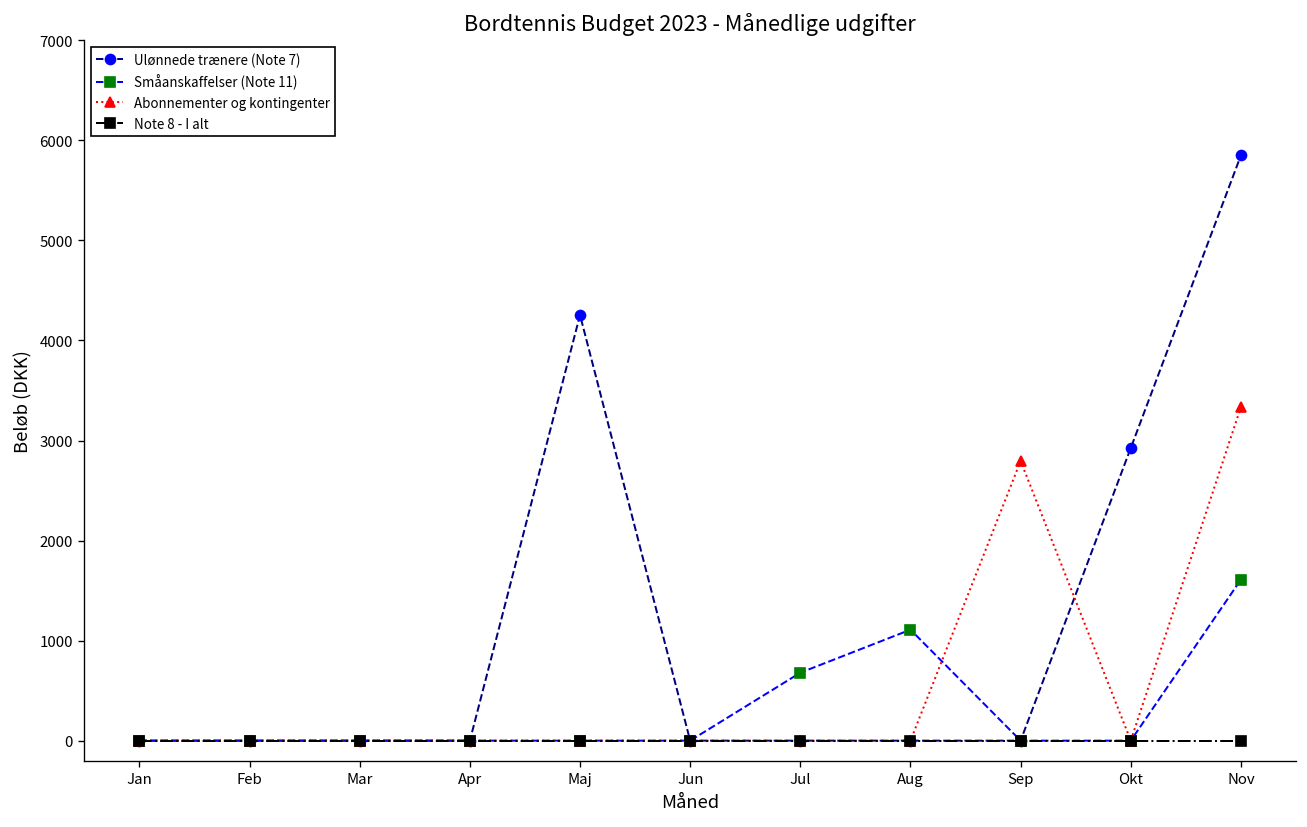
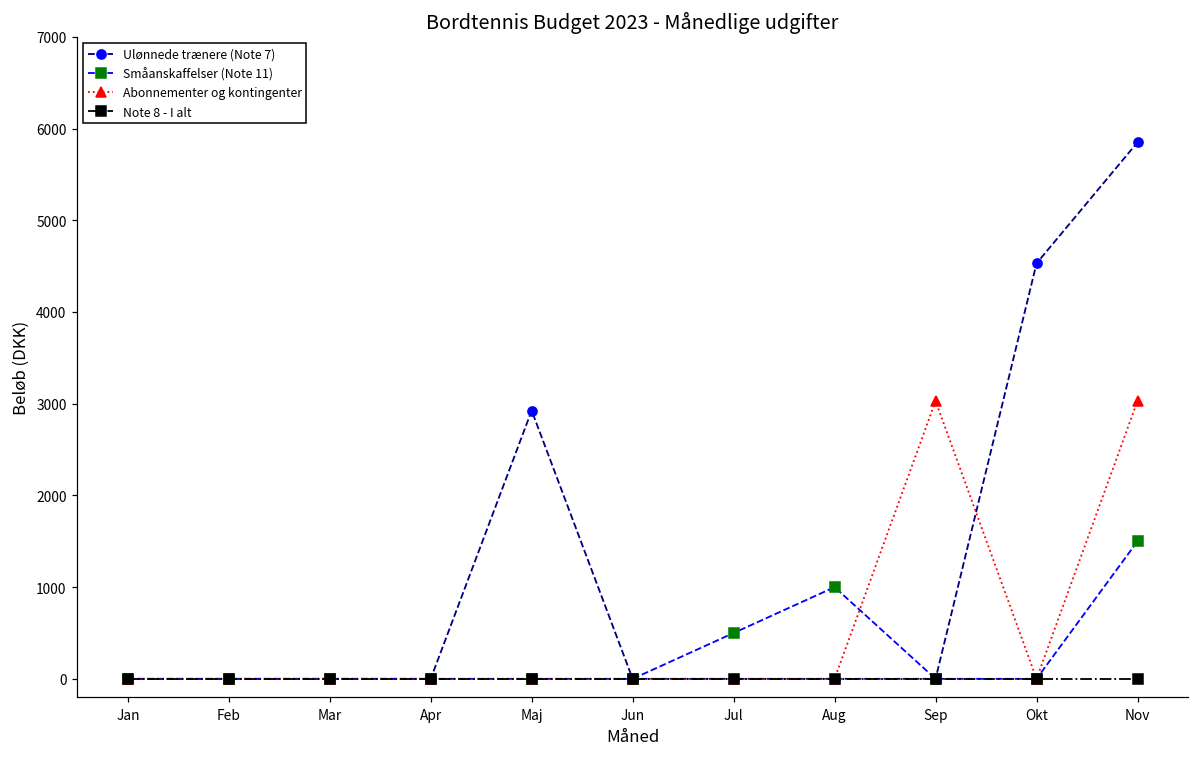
Ulønnede trænere (Note 7), Maj: 4300 -> 2900
Småanskaffelser (Note 11), Jul: 700 -> 500
Småanskaffelser (Note 11), Aug: 1100 -> 1000
Abonnementer og kontingenter, Sep: 2800 -> 3000
Ulønnede trænere (Note 7), Okt: 2900 -> 4500
Småanskaffelser (Note 11), Nov: 1600 -> 1500
Abonnementer og kontingenter, Nov: 3300 -> 3000
